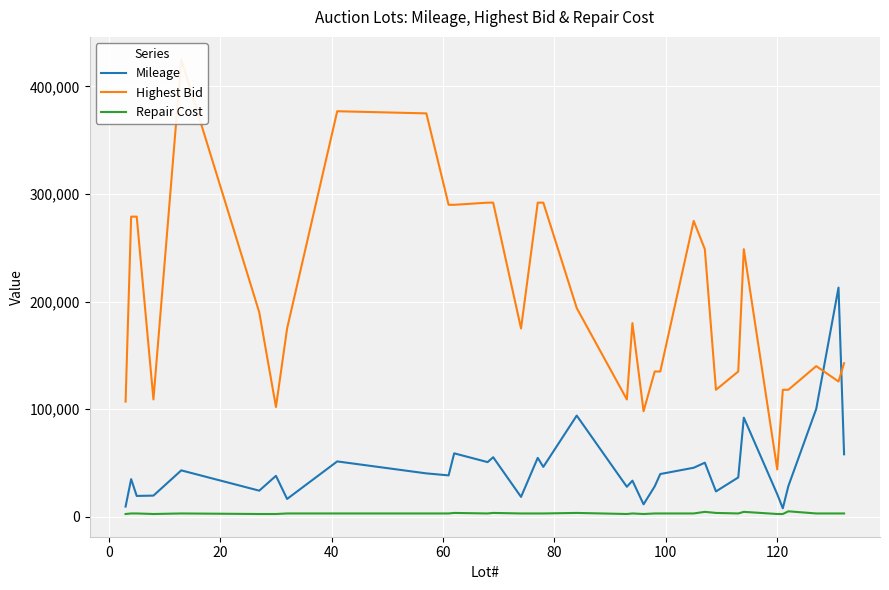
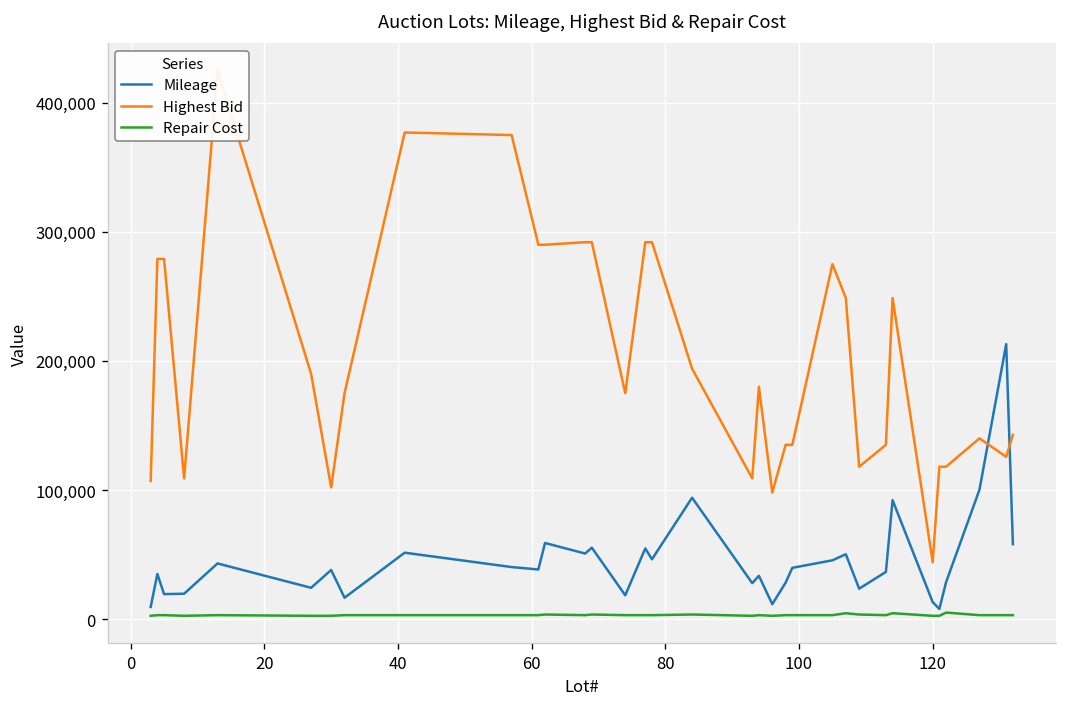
Mileage, 120: 21,000 -> 13,000
